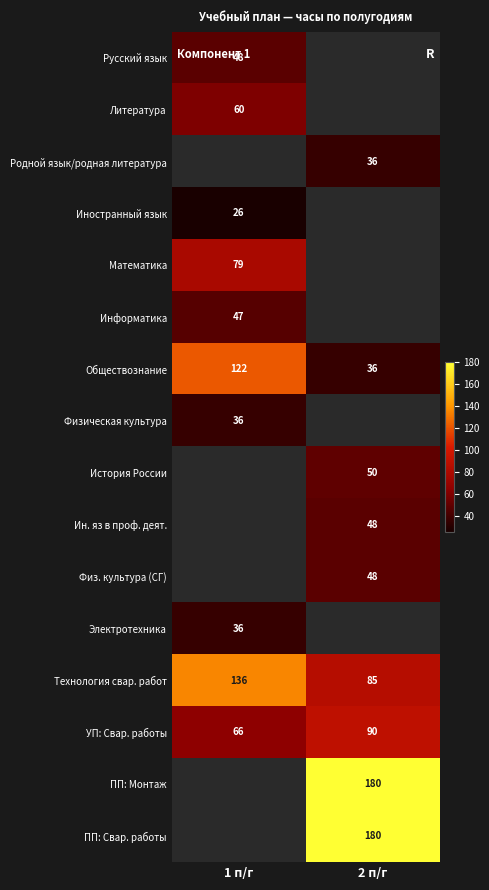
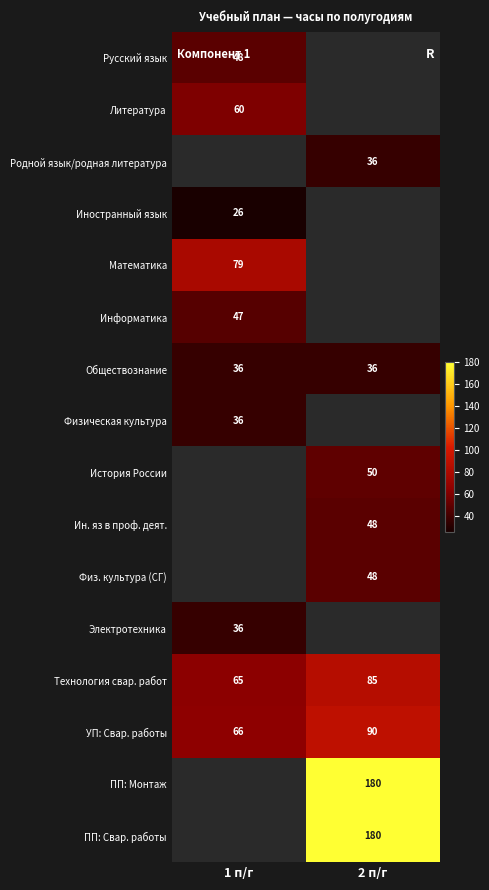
Обществознание, 1 п/г: 122 -> 36
Технология свар. работ, 1 п/г: 136 -> 65
